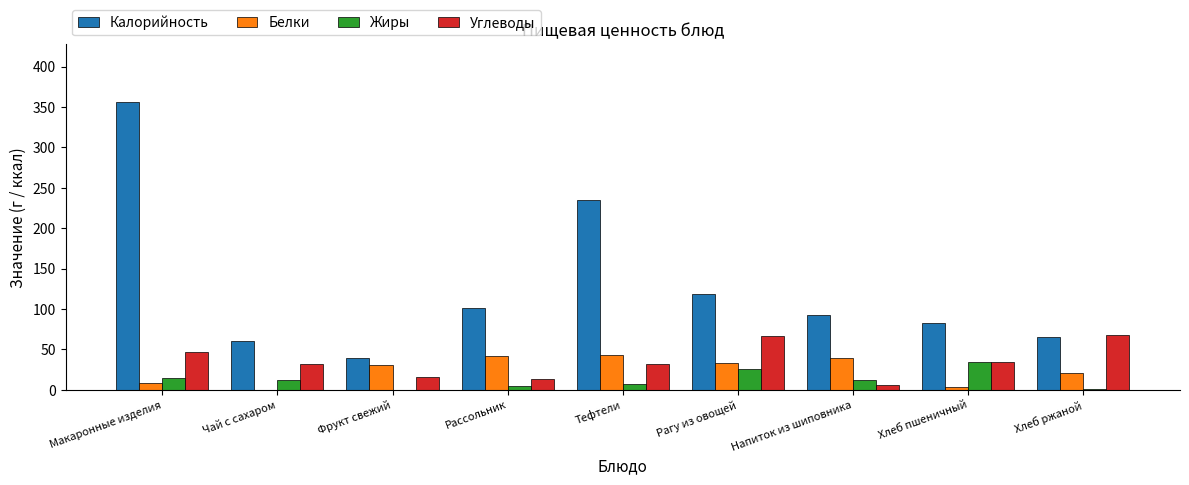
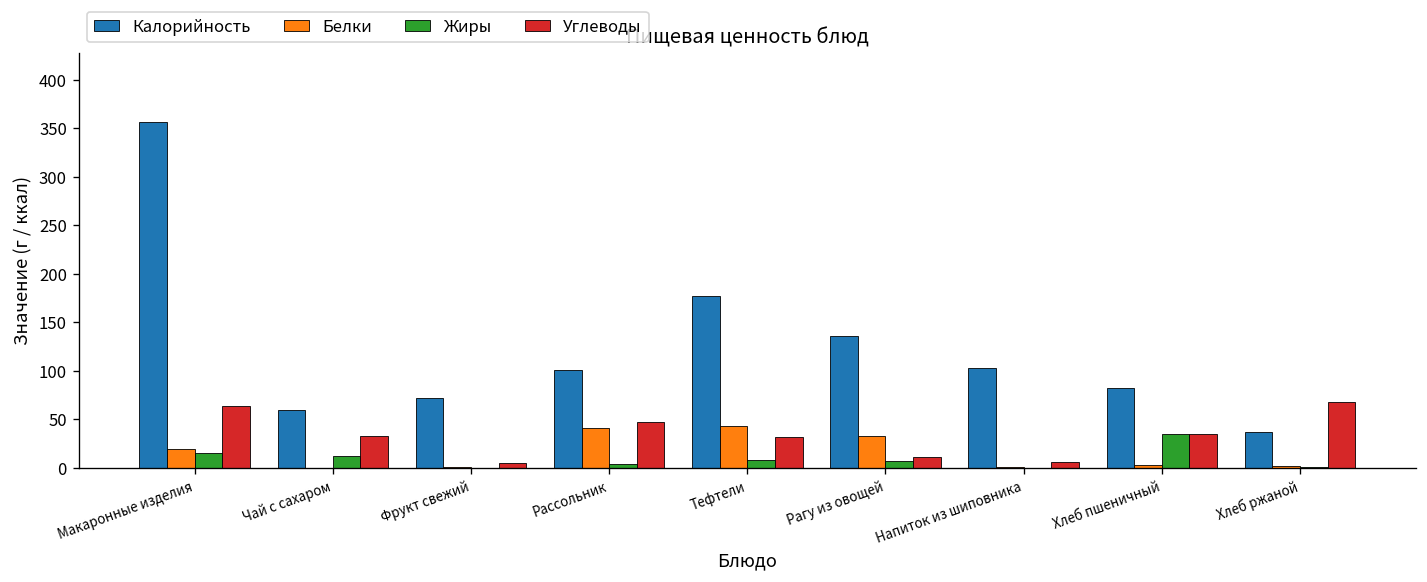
Белки, Макаронные изделия: 10 -> 20
Углеводы, Макаронные изделия: 50 -> 60
Калорийность, Фрукт свежий: 40 -> 70
Белки, Фрукт свежий: 30 -> 0
Углеводы, Фрукт свежий: 20 -> 10
Углеводы, Рассольник: 10 -> 50
Калорийность, Тефтели: 240 -> 180
Калорийность, Рагу из овощей: 120 -> 140
Жиры, Рагу из овощей: 30 -> 10
Углеводы, Рагу из овощей: 70 -> 10
Калорийность, Напиток из шиповника: 90 -> 100
Белки, Напиток из шиповника: 40 -> 0
Жиры, Напиток из шиповника: 10 -> 0
Калорийность, Хлеб ржаной: 70 -> 40
Белки, Хлеб ржаной: 20 -> 0
